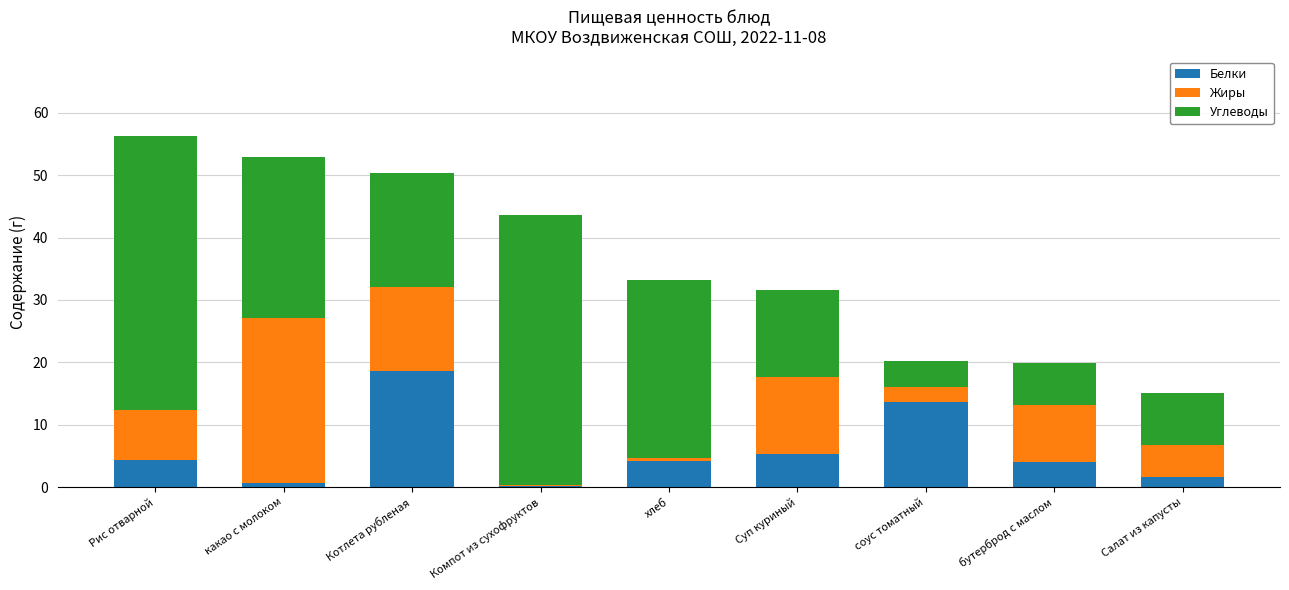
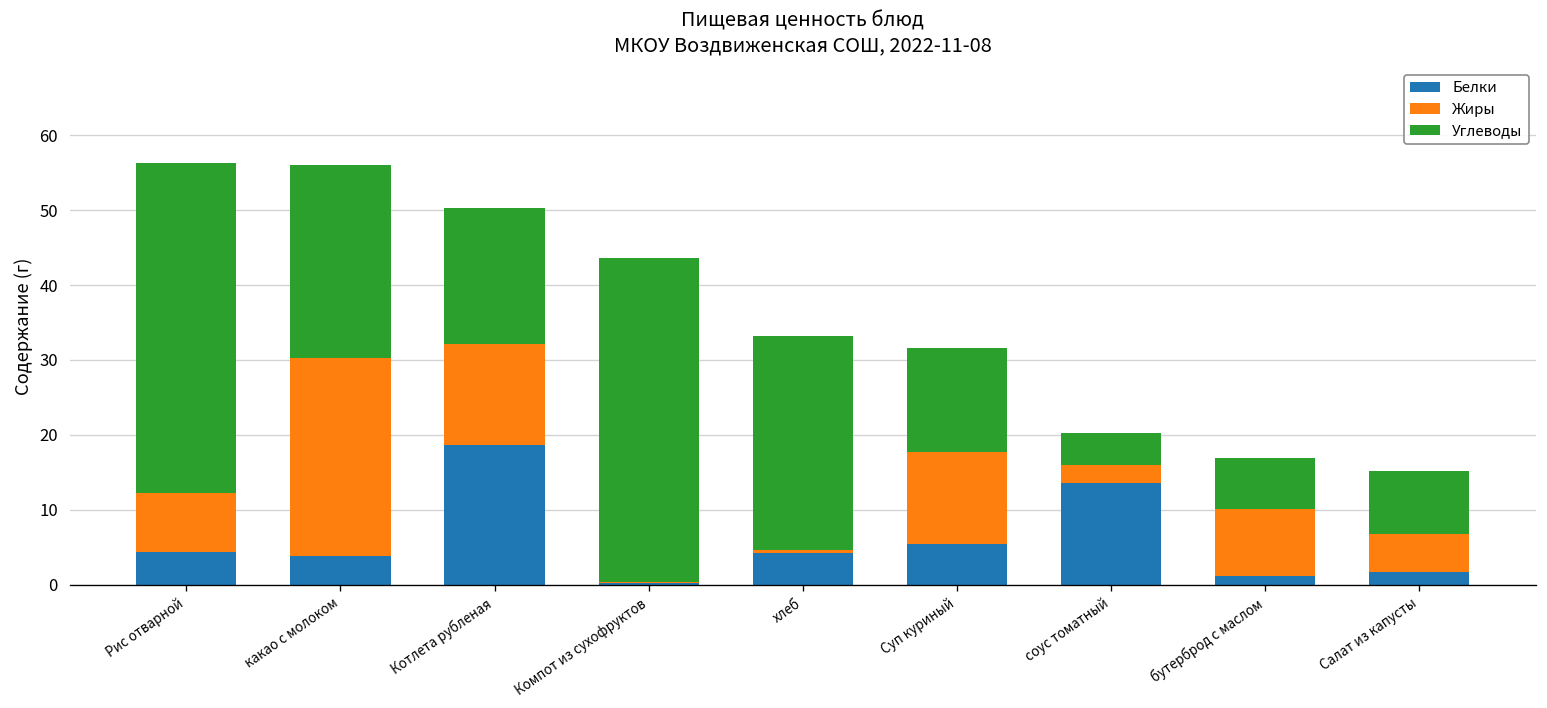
Белки, какао с молоком: 1 -> 4
Белки, бутерброд с маслом: 4 -> 1
